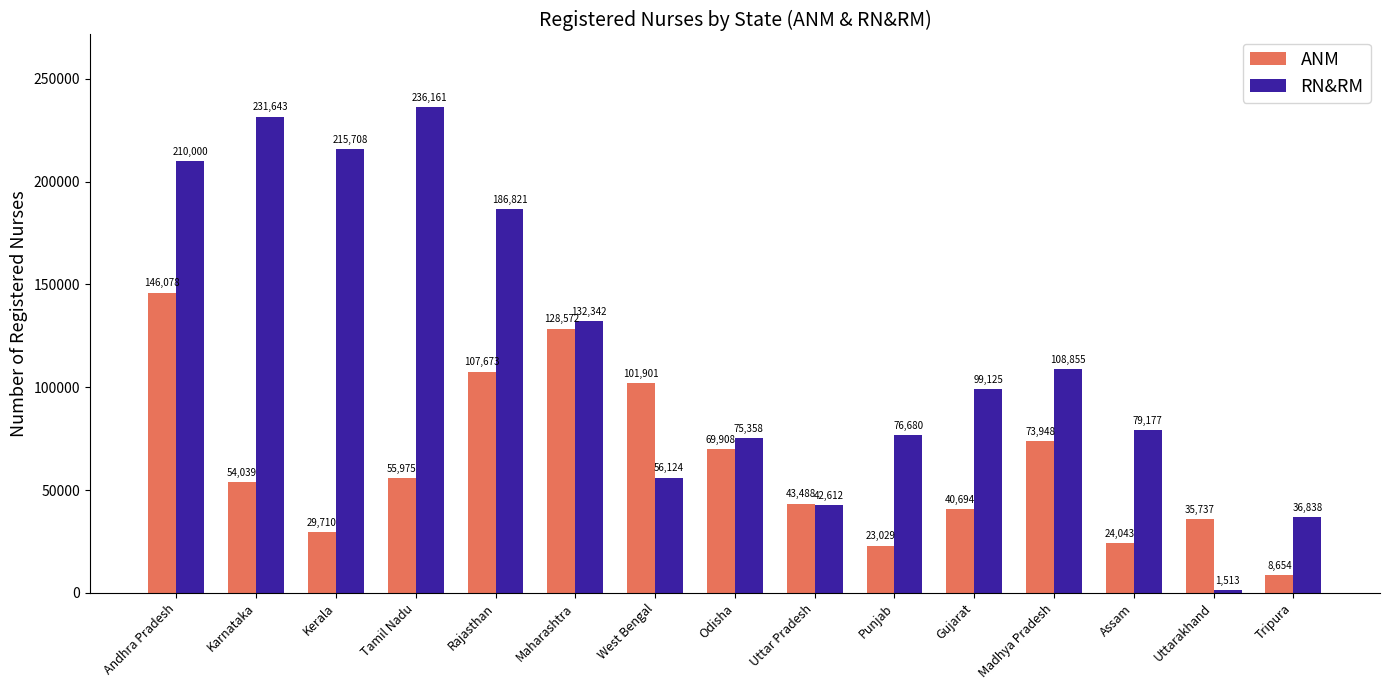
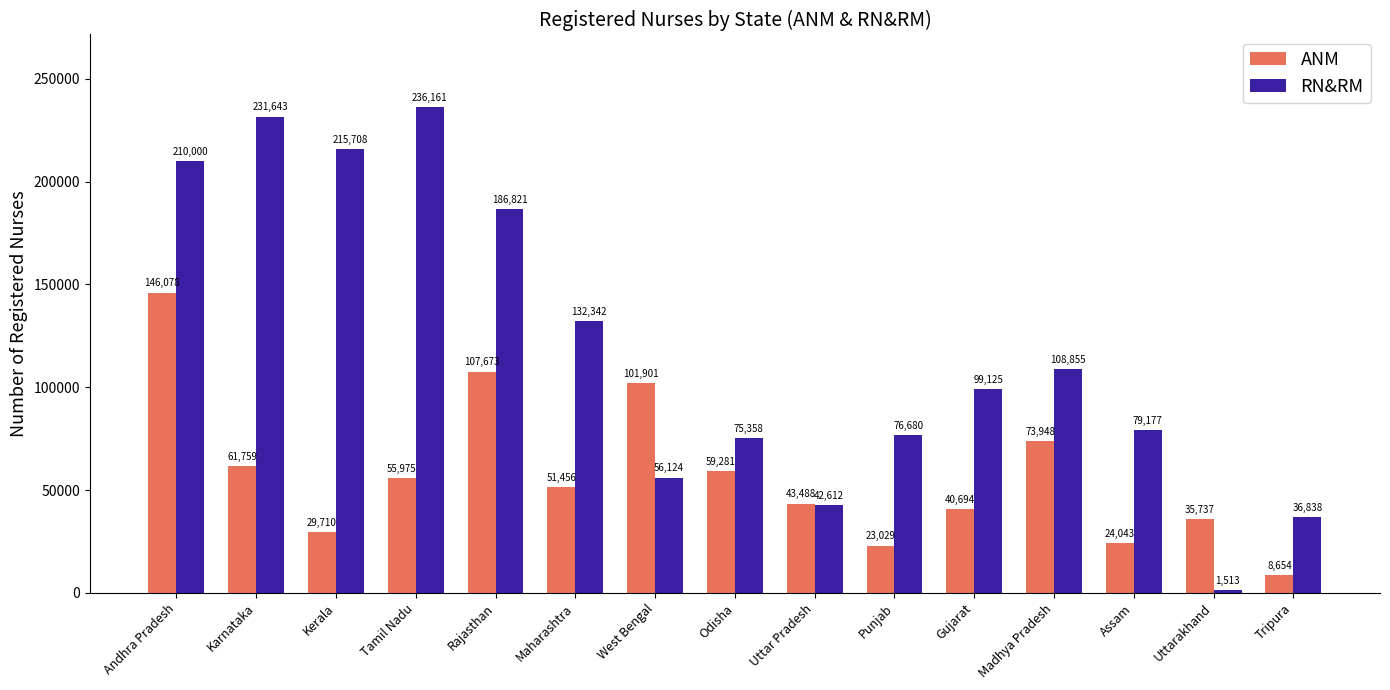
ANM, Karnataka: 54,039 -> 61,759
ANM, Maharashtra: 128,572 -> 51,456
ANM, Odisha: 69,908 -> 59,281
